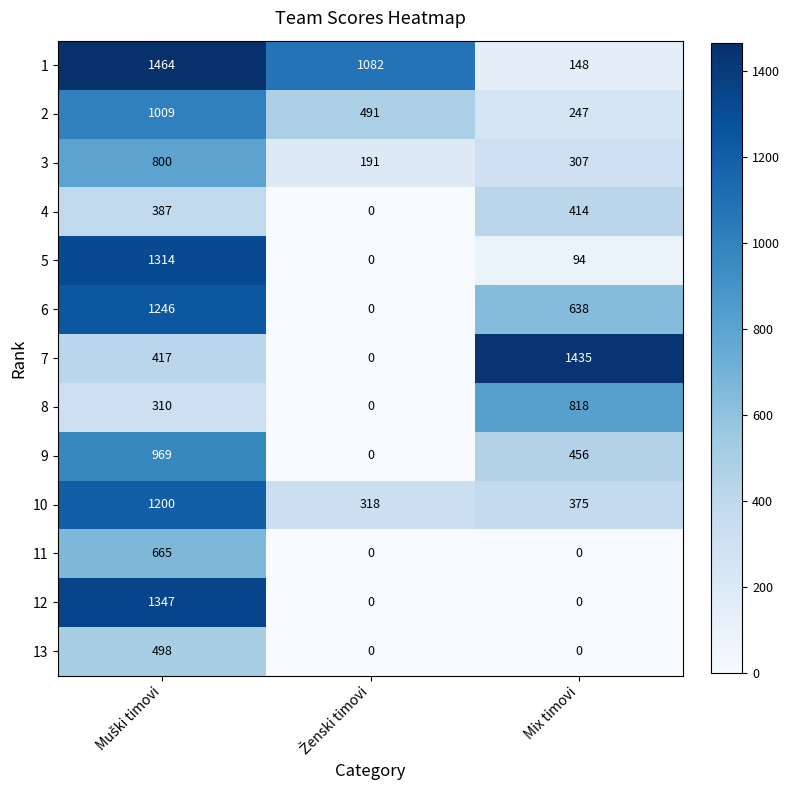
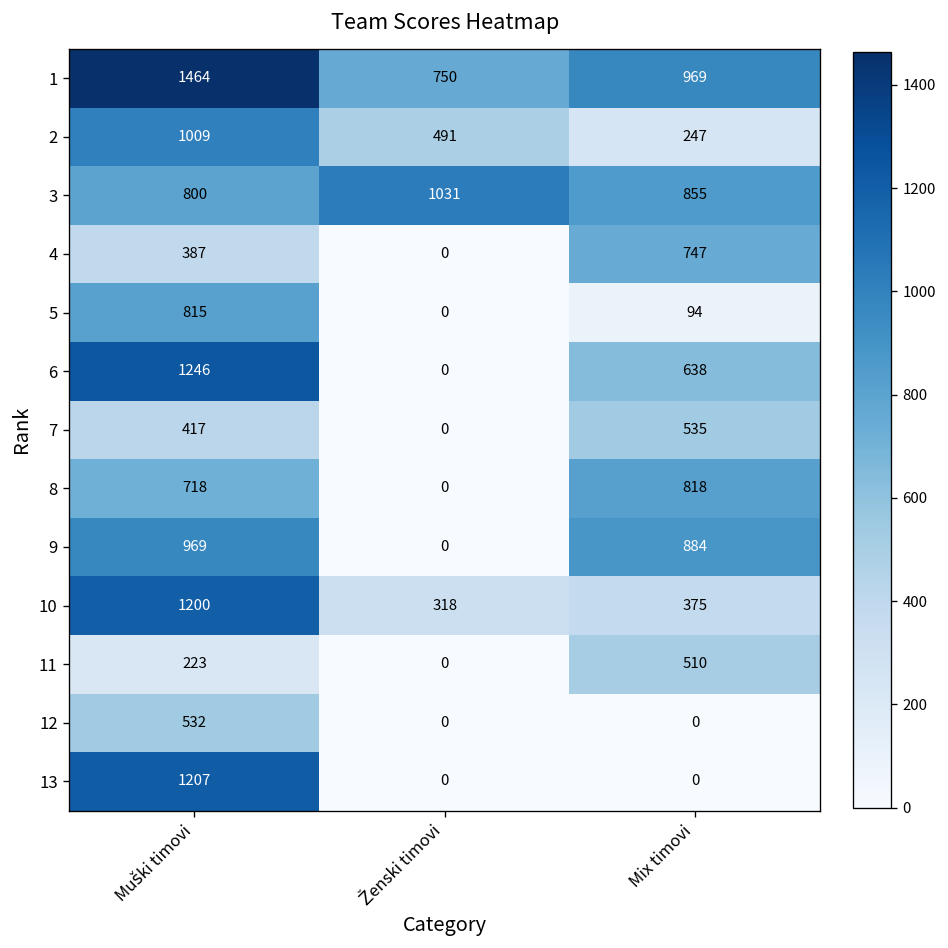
1, Ženski timovi: 1082 -> 750
1, Mix timovi: 148 -> 969
3, Ženski timovi: 191 -> 1031
3, Mix timovi: 307 -> 855
4, Mix timovi: 414 -> 747
5, Muški timovi: 1314 -> 815
7, Mix timovi: 1435 -> 535
8, Muški timovi: 310 -> 718
9, Mix timovi: 456 -> 884
11, Muški timovi: 665 -> 223
11, Mix timovi: 0 -> 510
12, Muški timovi: 1347 -> 532
13, Muški timovi: 498 -> 1207
